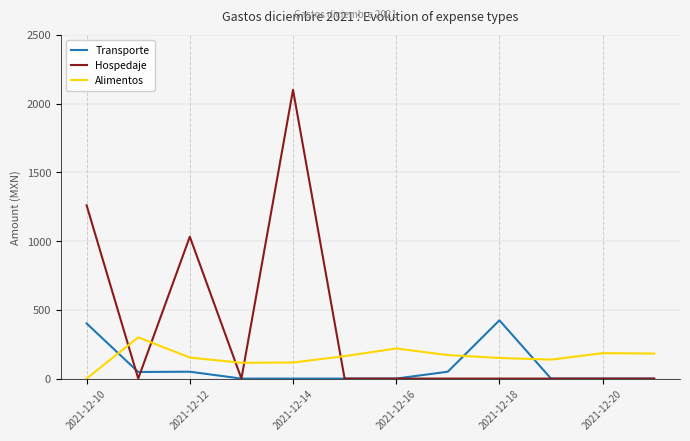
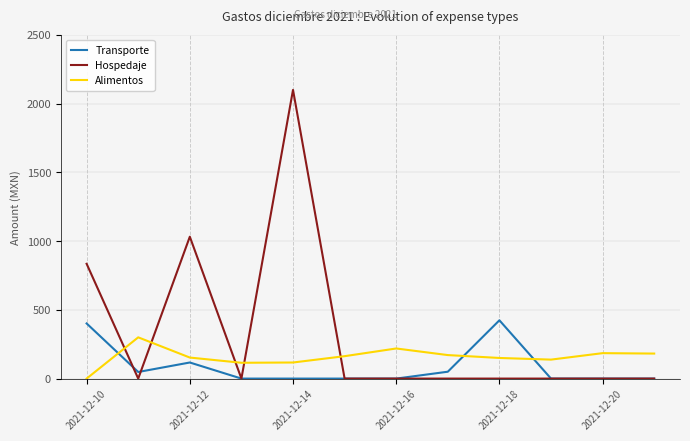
Hospedaje, 2021-12-10: 1260 -> 840
Transporte, 2021-12-12: 50 -> 120
